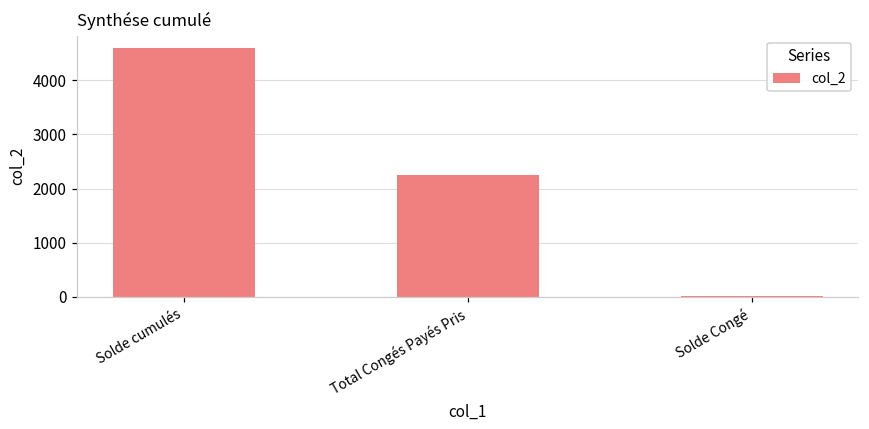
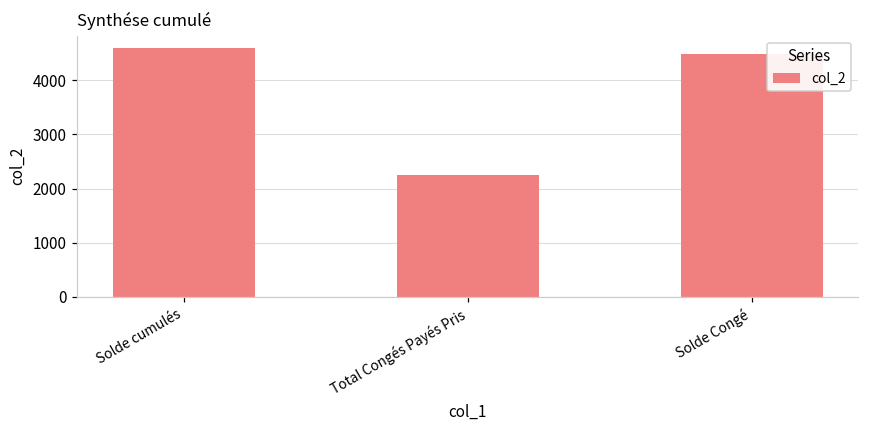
Solde Congé: 0 -> 4500
